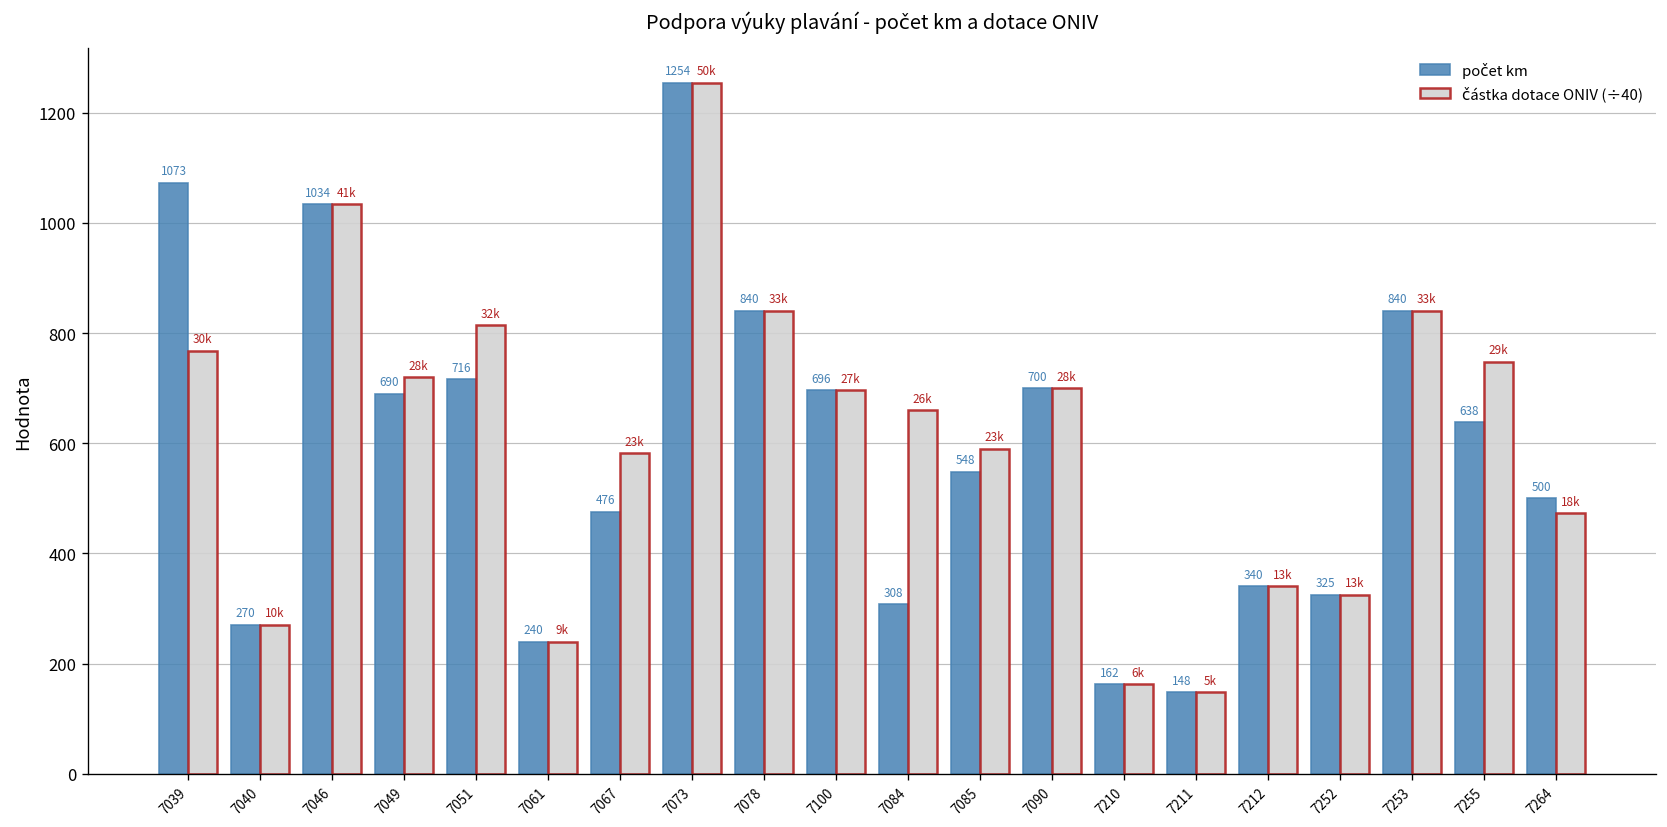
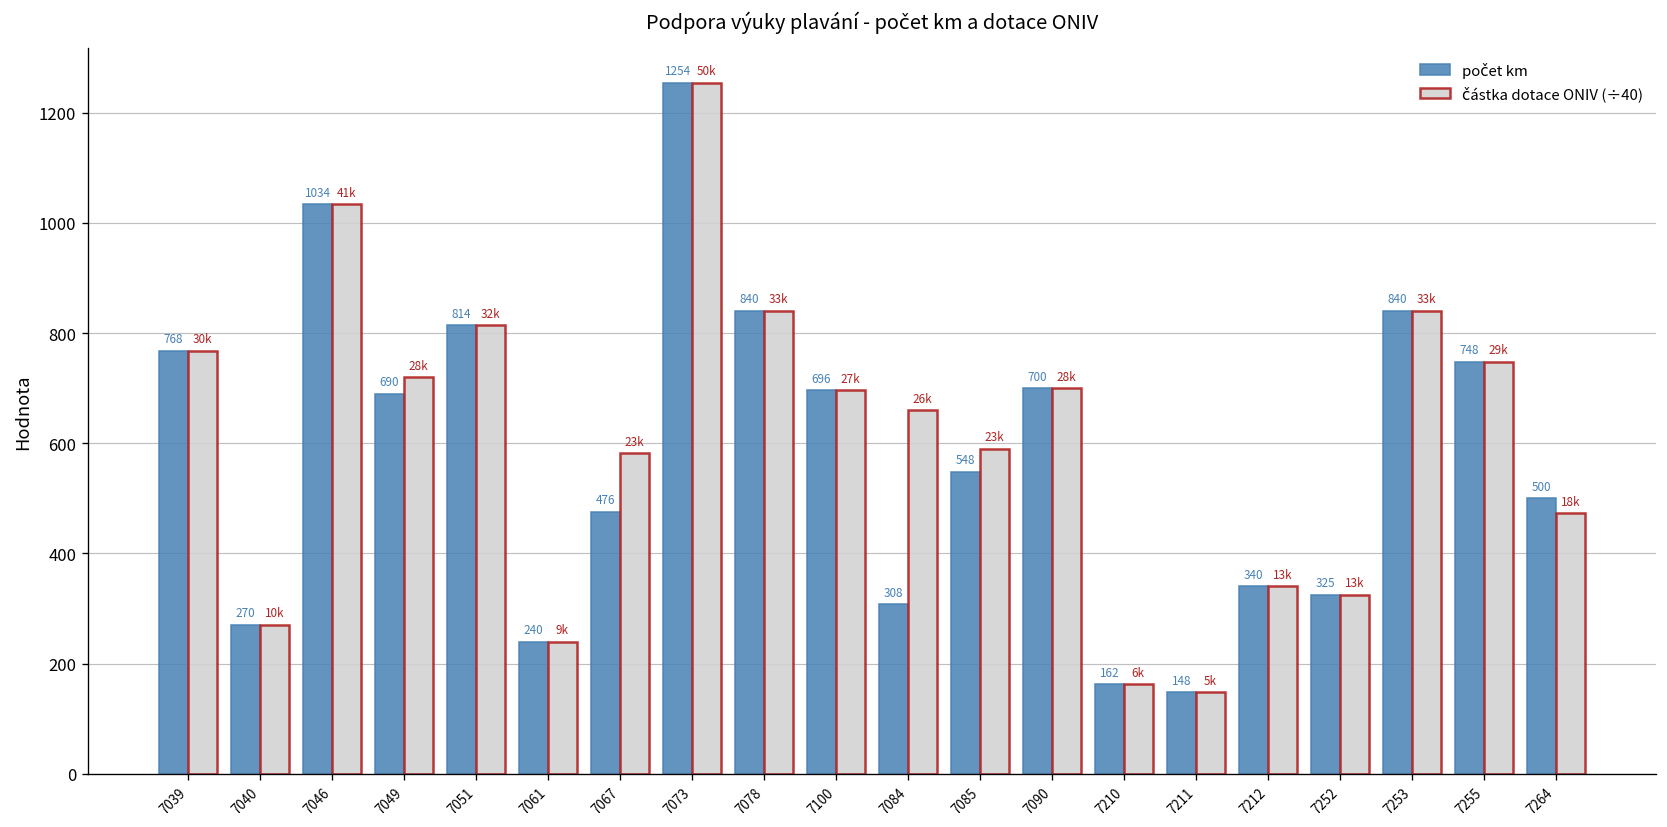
počet km, 7039: 1073 -> 768
počet km, 7051: 716 -> 814
počet km, 7255: 638 -> 748
